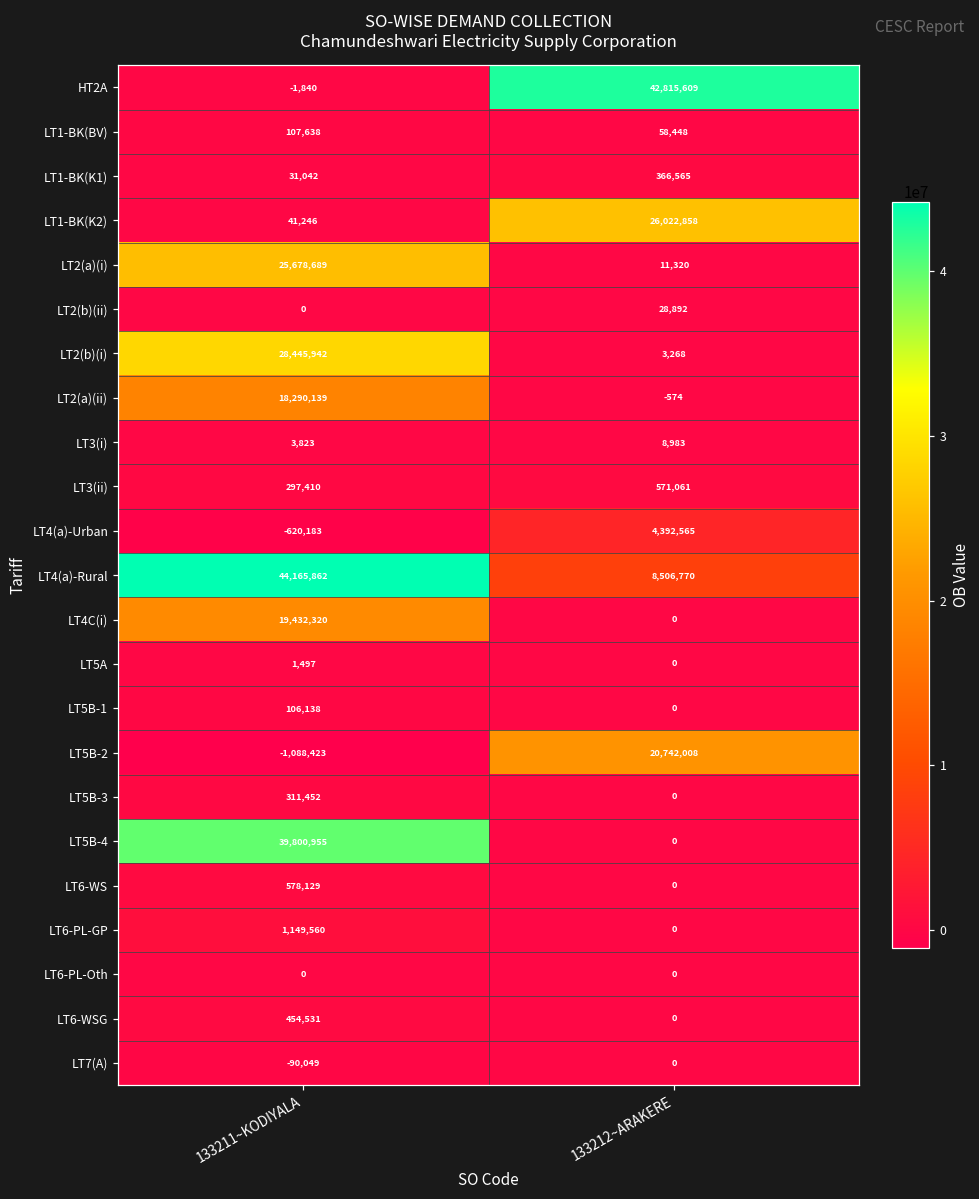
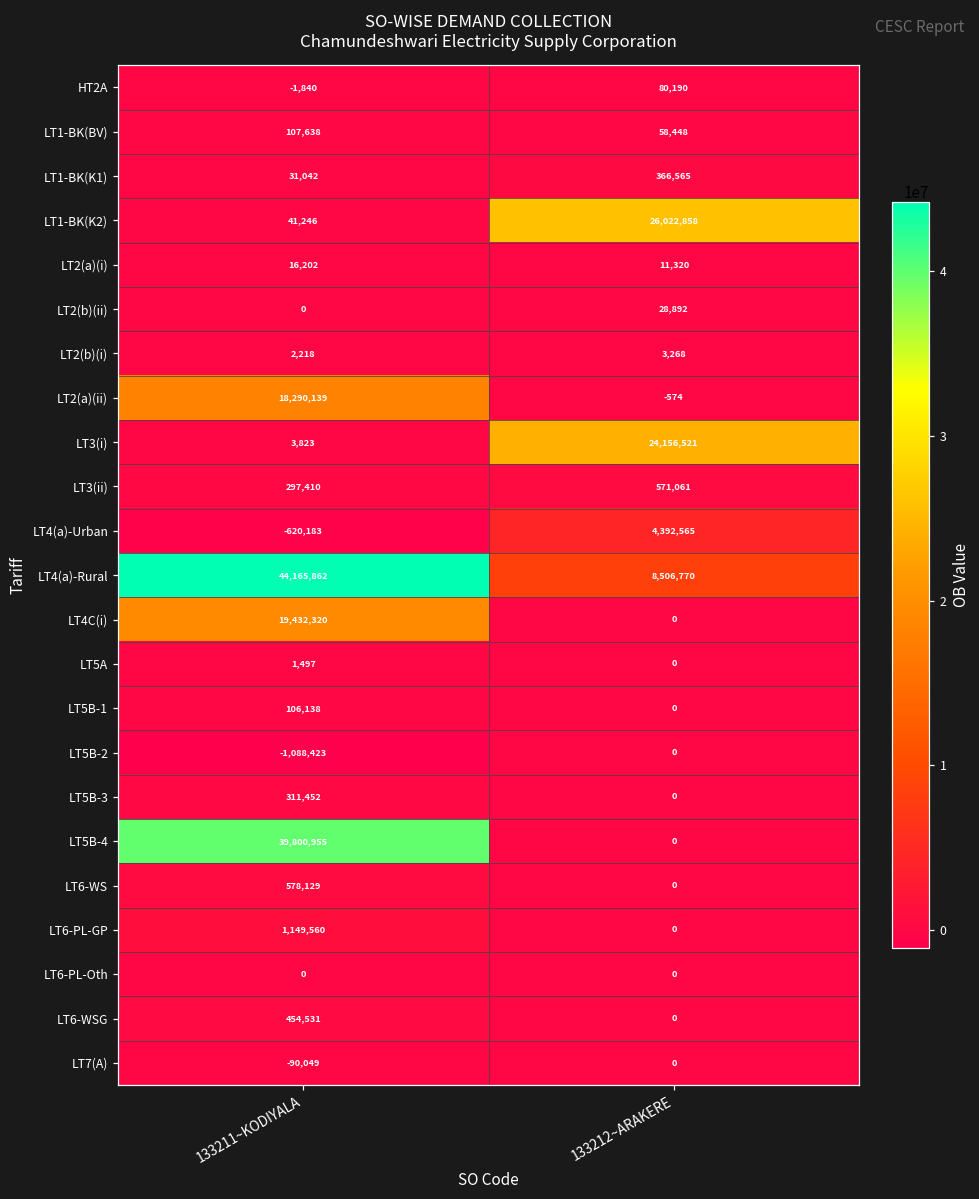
HT2A, 133212~ARAKERE: 42,815,609 -> 80,190
LT2(a)(i), 133211~KODIYALA: 25,678,689 -> 16,202
LT2(b)(i), 133211~KODIYALA: 28,445,942 -> 2,218
LT3(i), 133212~ARAKERE: 8,983 -> 24,156,521
LT5B-2, 133212~ARAKERE: 20,742,008 -> 0
